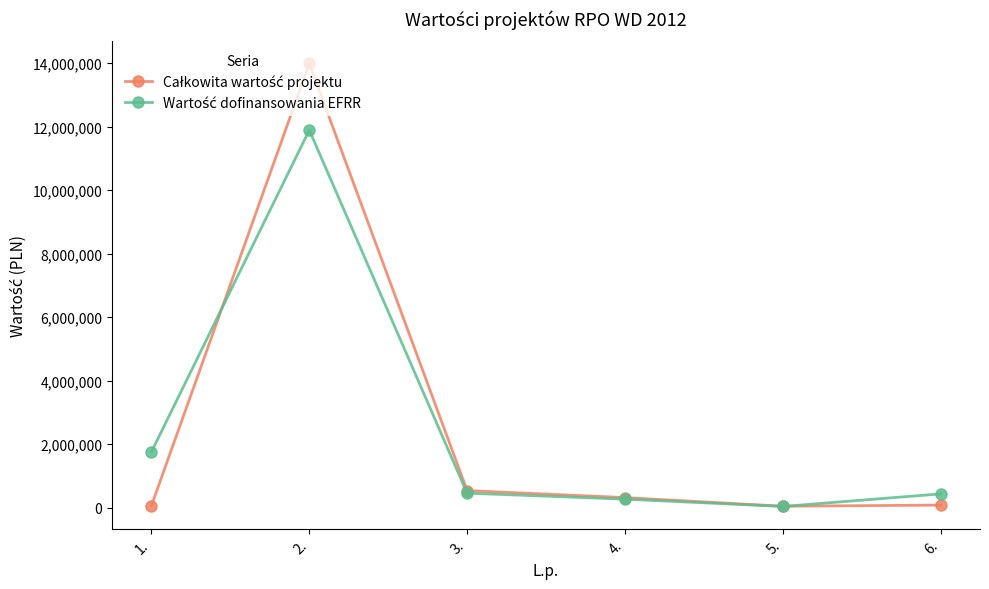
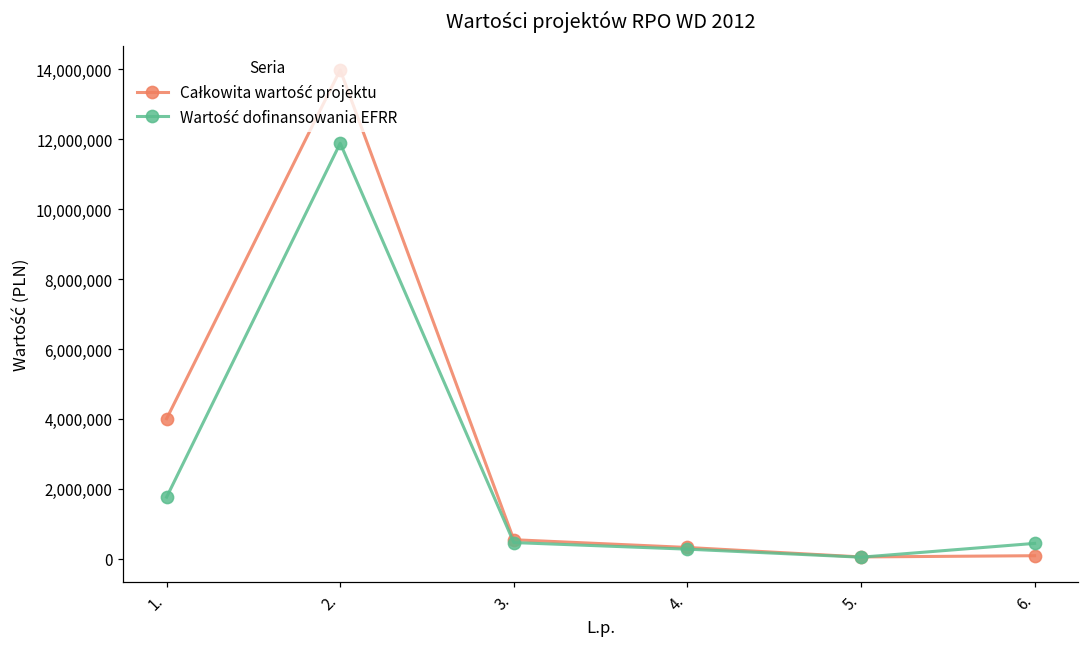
Całkowita wartość projektu, 1.: 100,000 -> 4,000,000
